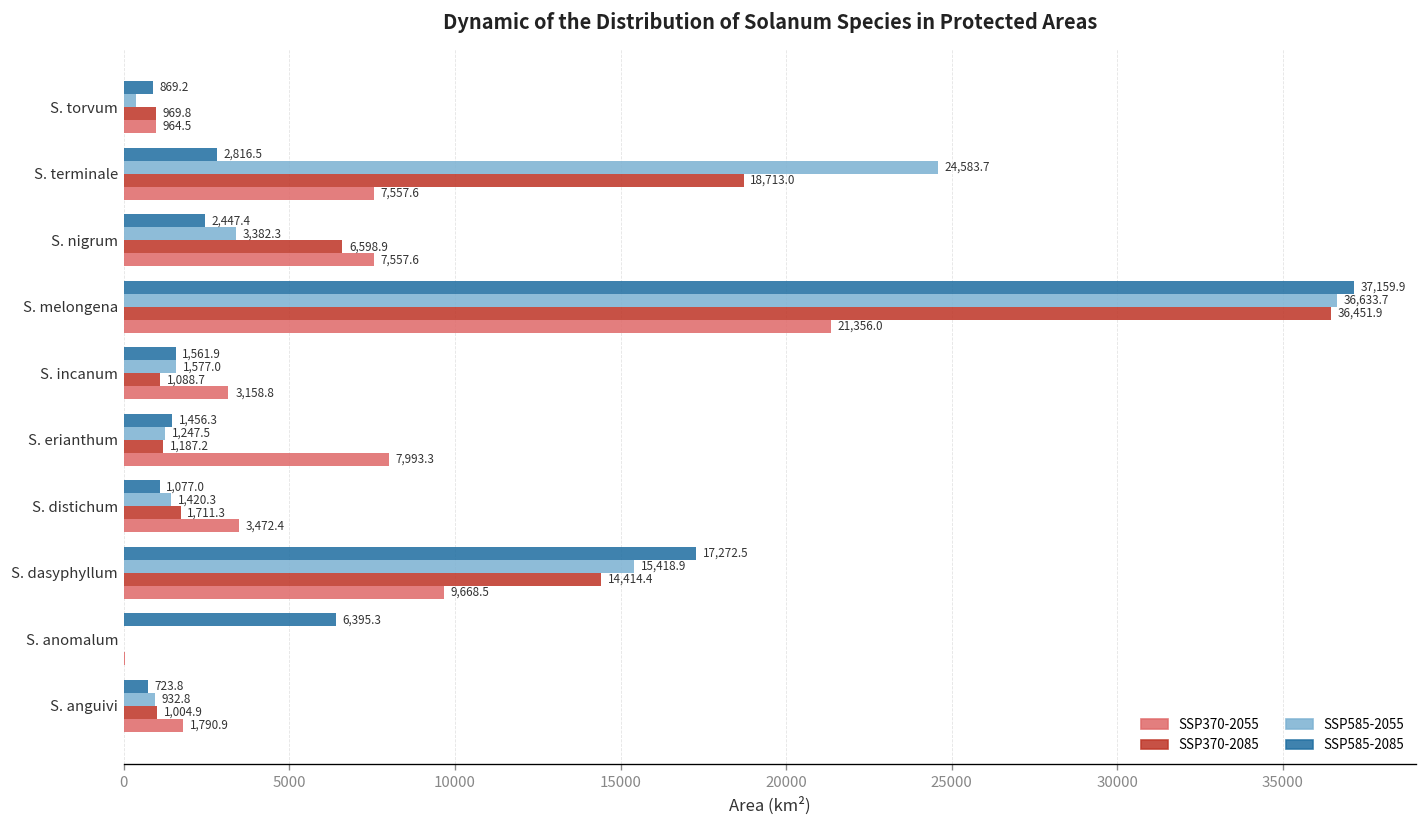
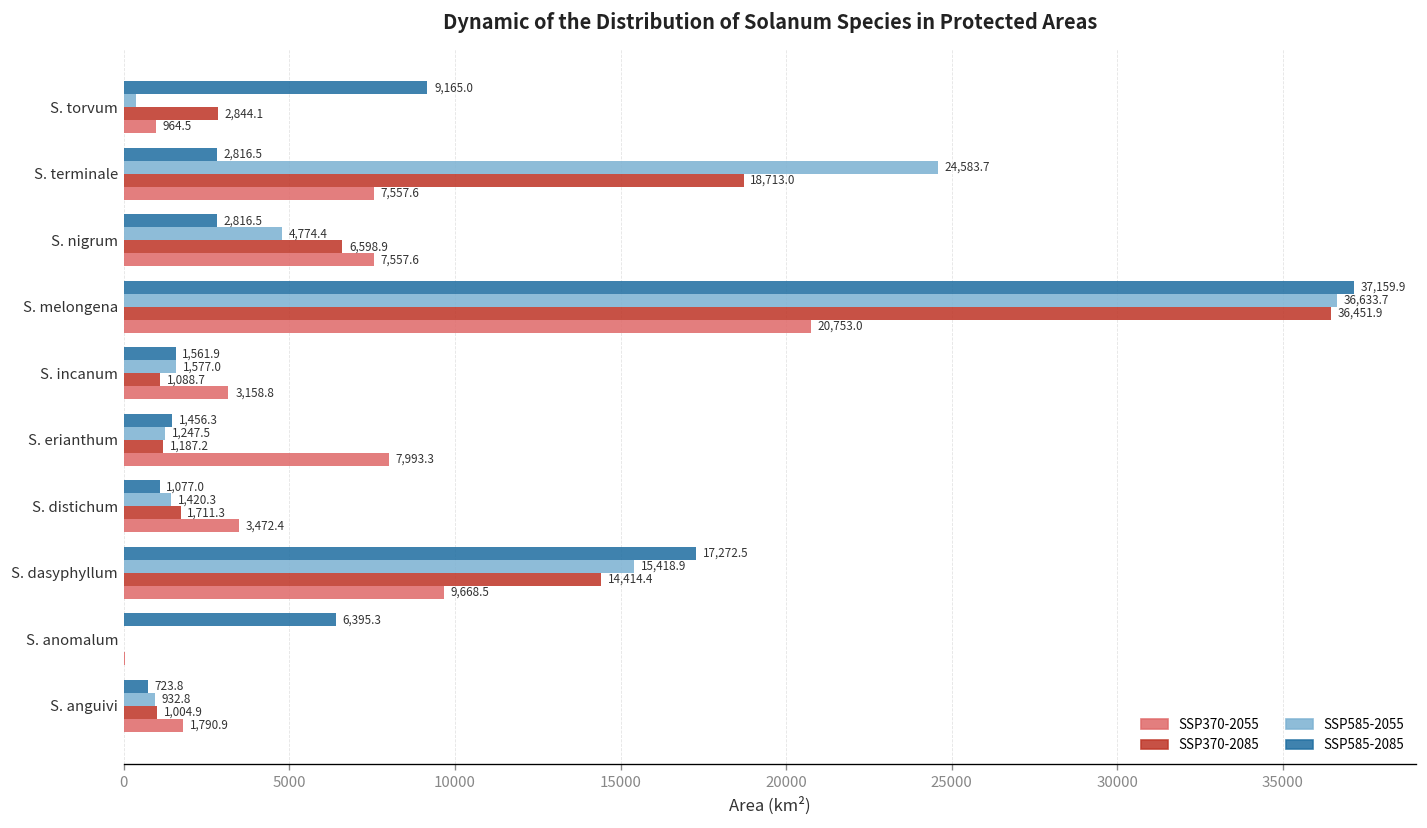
SSP585-2085, S. torvum: 869.2 -> 9,165.0
SSP370-2085, S. torvum: 969.8 -> 2,844.1
SSP585-2085, S. nigrum: 2,447.4 -> 2,816.5
SSP585-2055, S. nigrum: 3,382.3 -> 4,774.4
SSP370-2055, S. melongena: 21,356.0 -> 20,753.0
